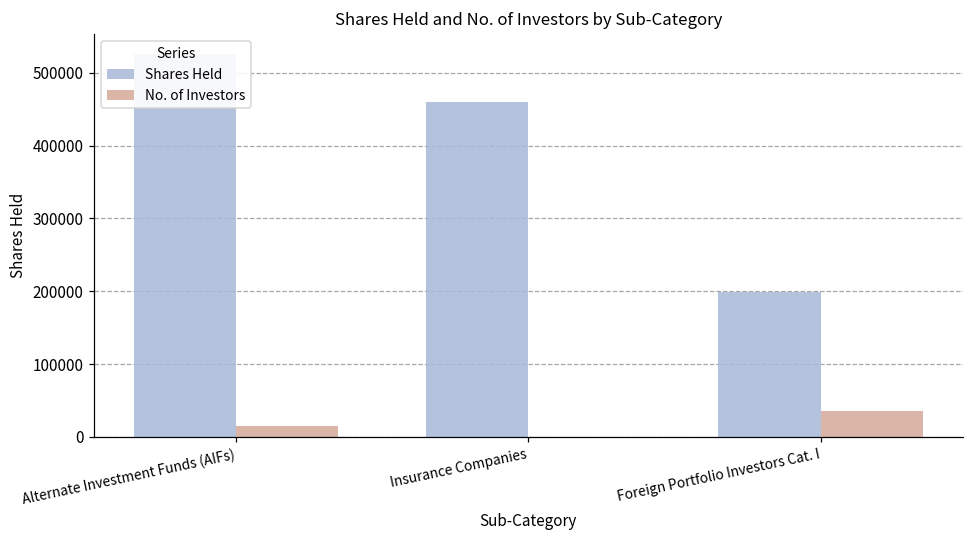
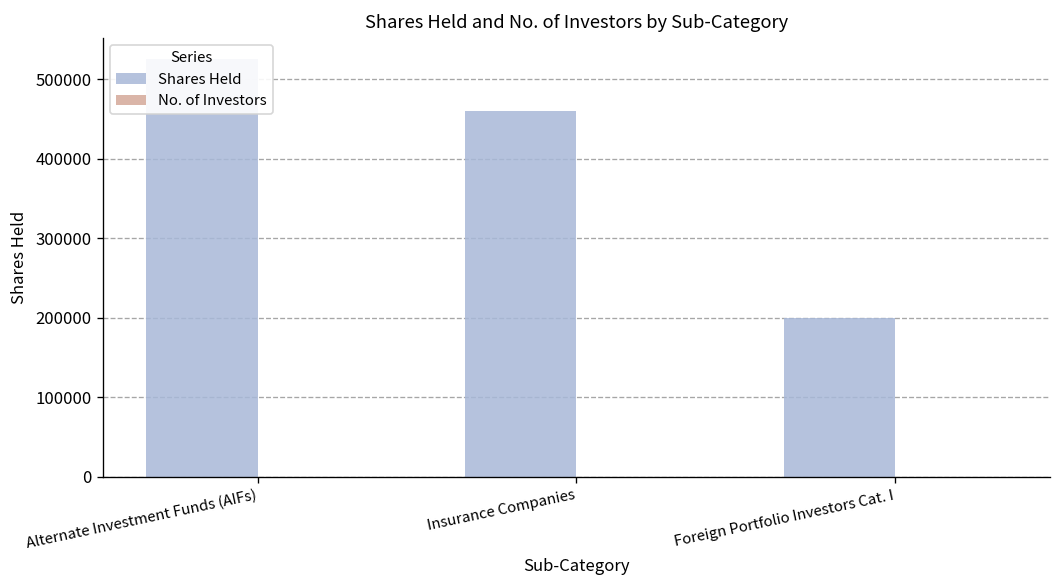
No. of Investors, Alternate Investment Funds (AIFs): 10000 -> 0
No. of Investors, Foreign Portfolio Investors Cat. I: 40000 -> 0
